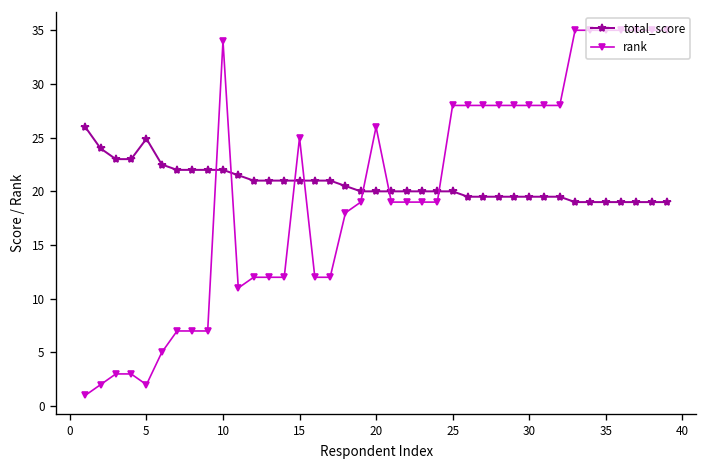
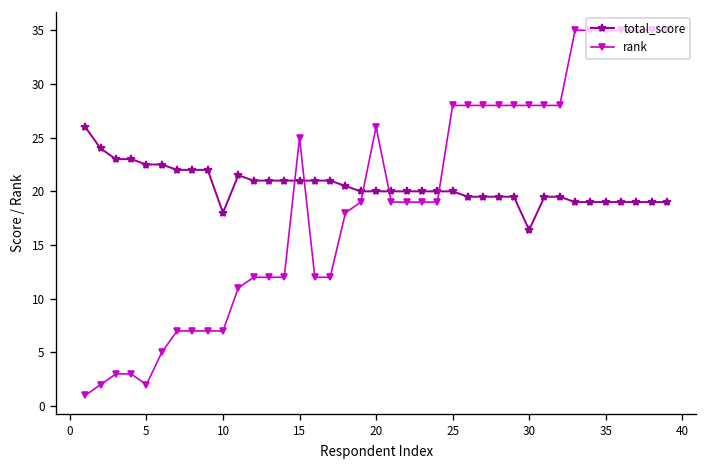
total_score, 5: 25 -> 23
total_score, 10: 22 -> 18
rank, 10: 34 -> 7
total_score, 30: 20 -> 16
